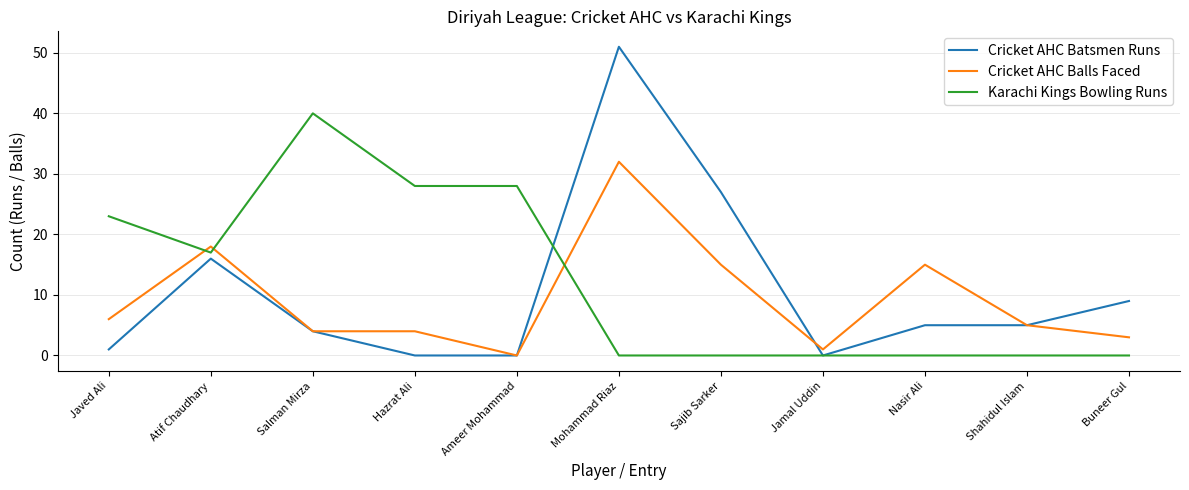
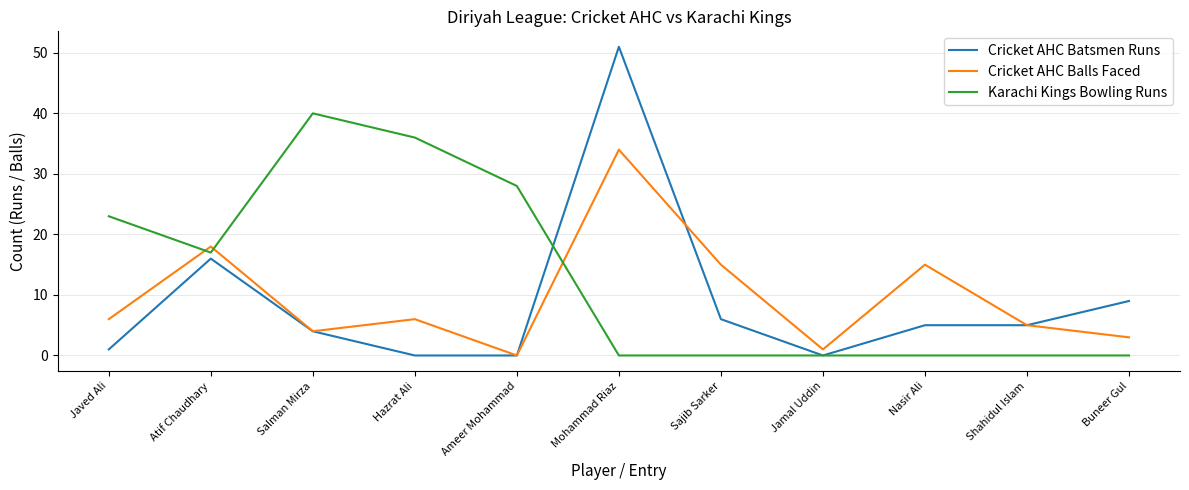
Cricket AHC Balls Faced, Hazrat Ali: 4 -> 6
Karachi Kings Bowling Runs, Hazrat Ali: 28 -> 36
Cricket AHC Balls Faced, Mohammad Riaz: 32 -> 34
Cricket AHC Batsmen Runs, Sajib Sarker: 27 -> 6
